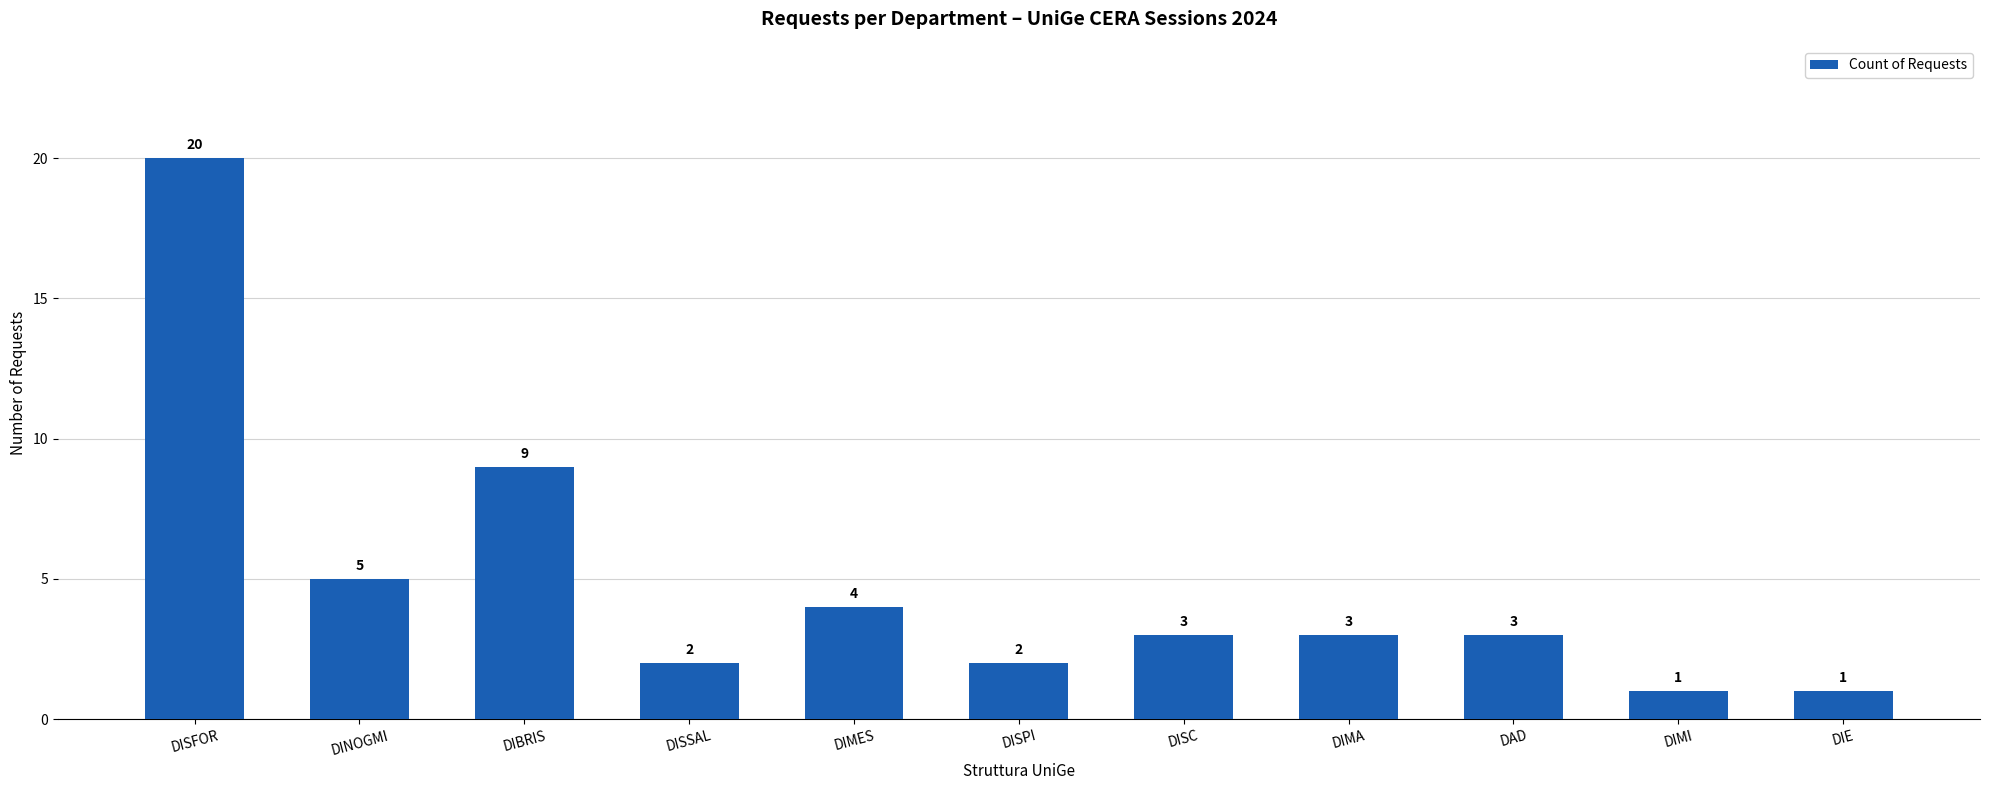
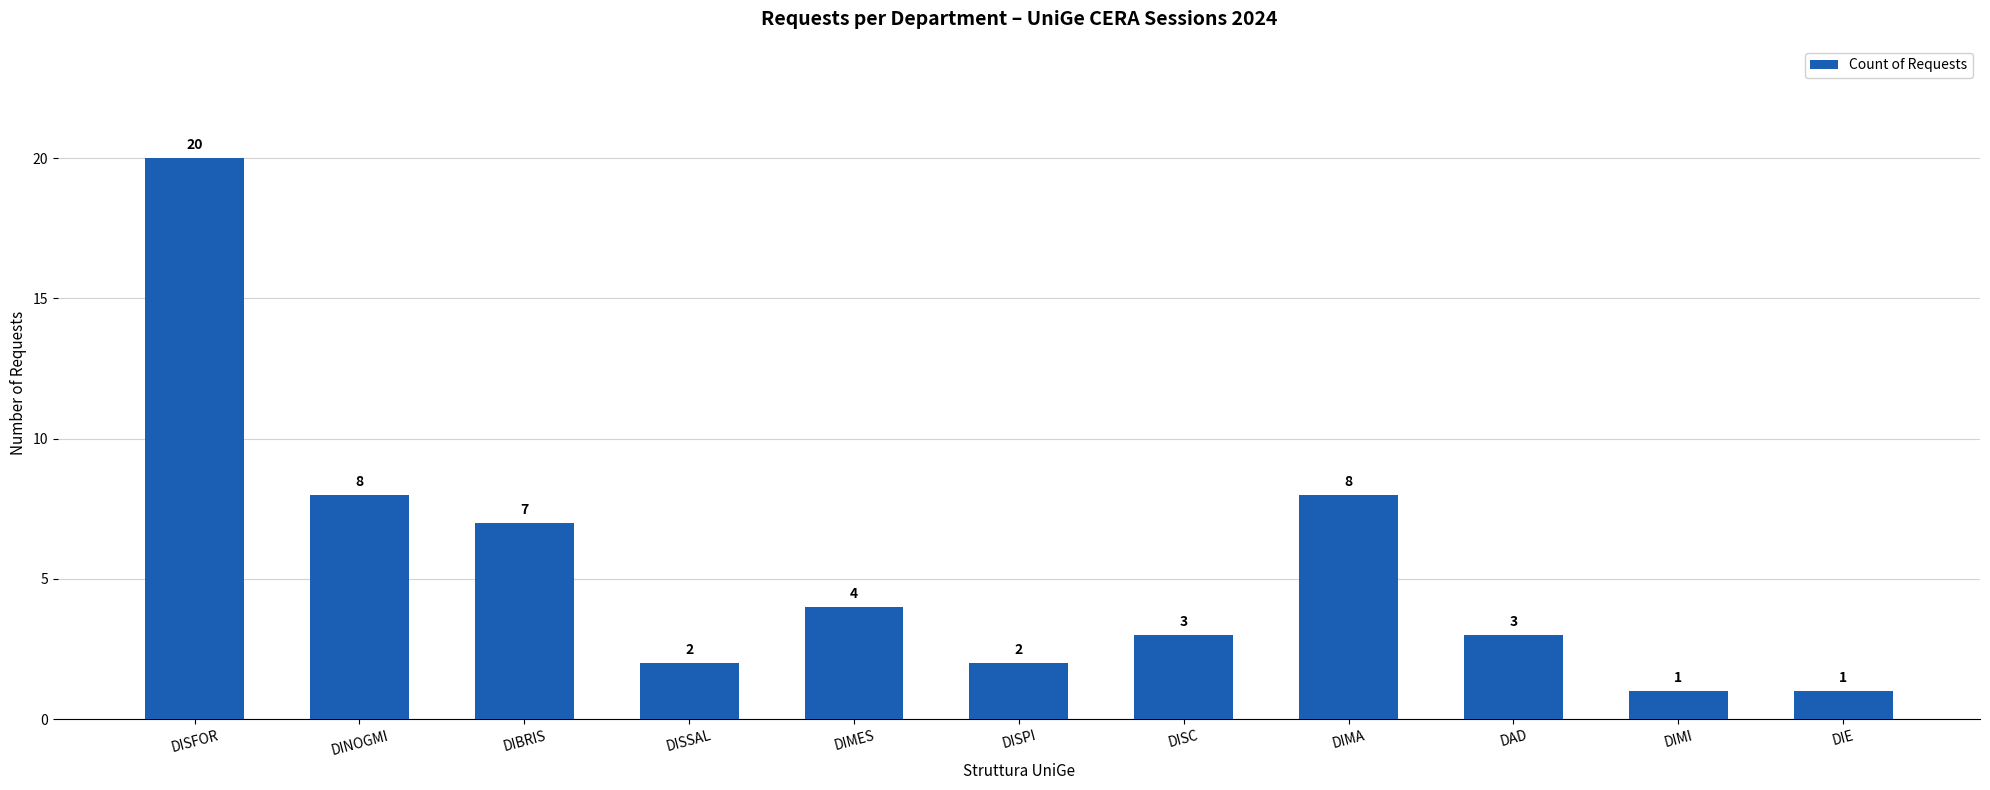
DINOGMI: 5 -> 8
DIBRIS: 9 -> 7
DIMA: 3 -> 8
